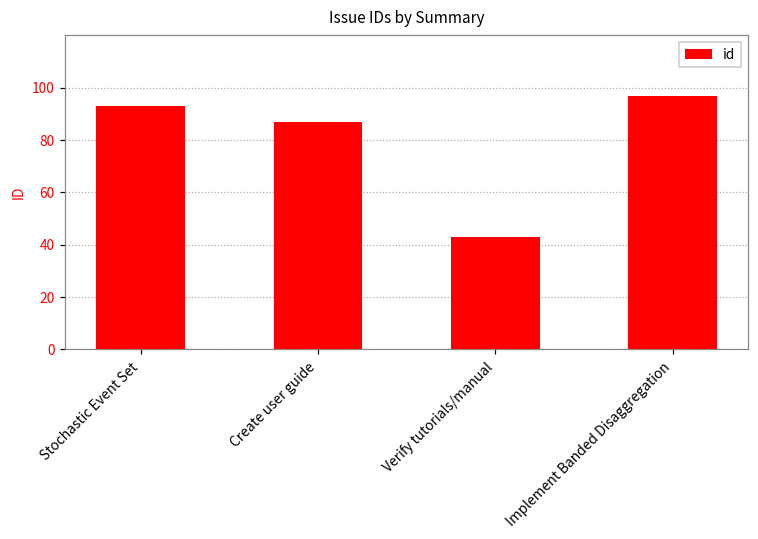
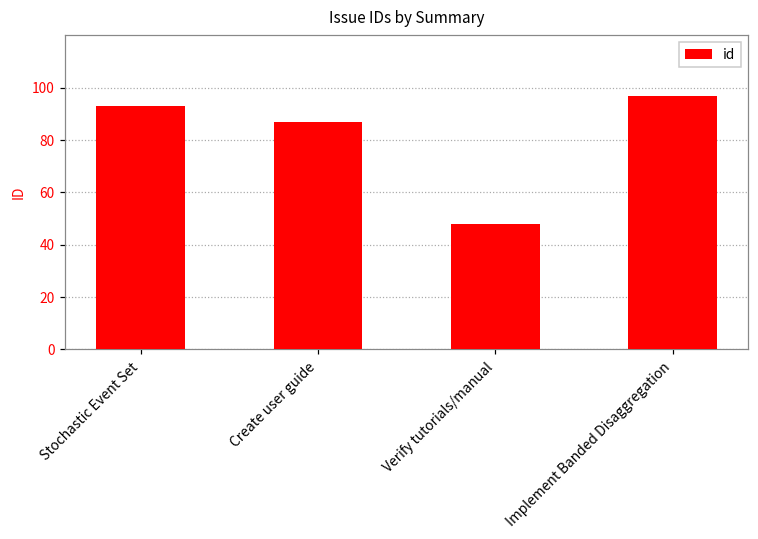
Verify tutorials/manual: 43 -> 48
